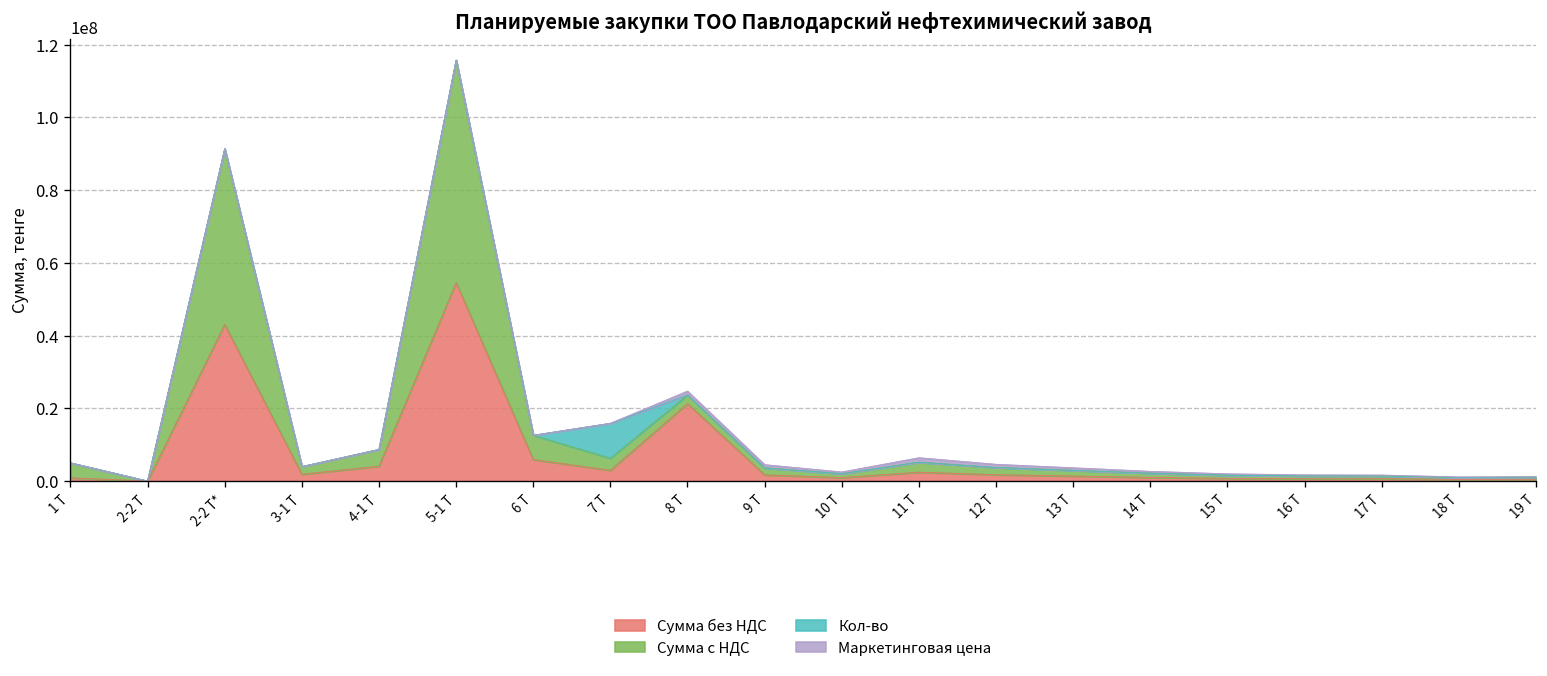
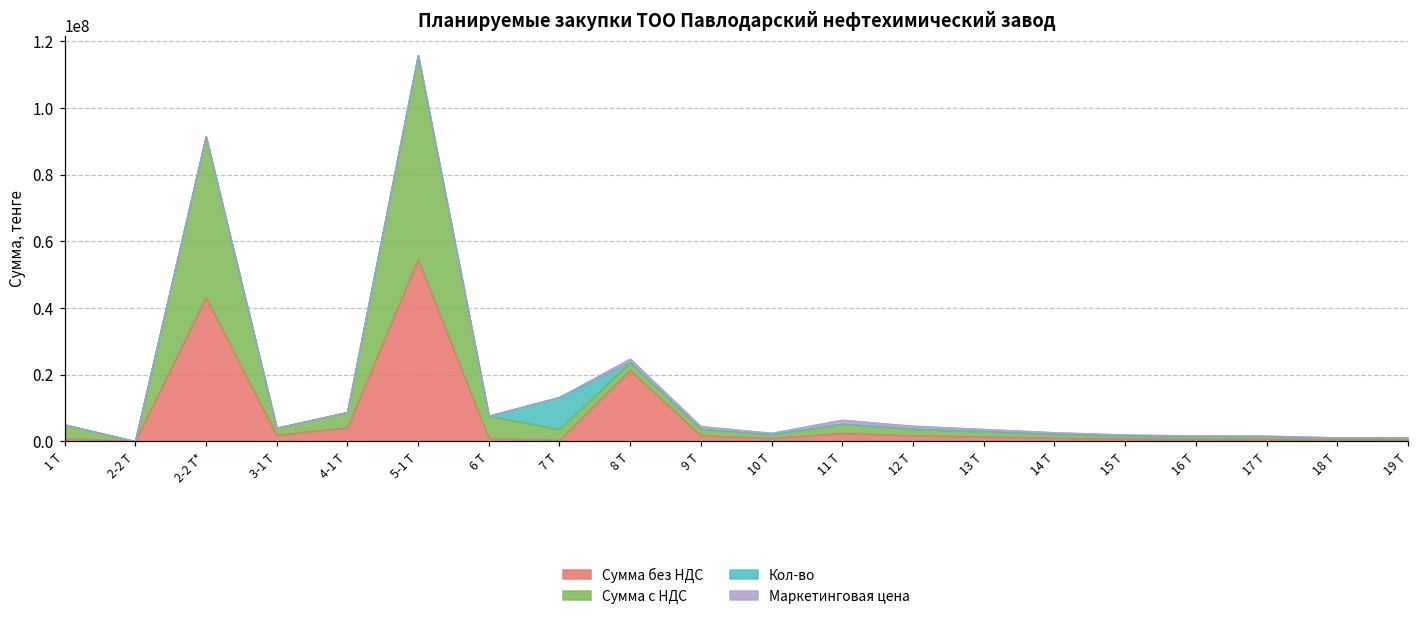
Сумма без НДС, 6 Т: 6000000 -> 1000000
Сумма без НДС, 7 Т: 3000000 -> 0
